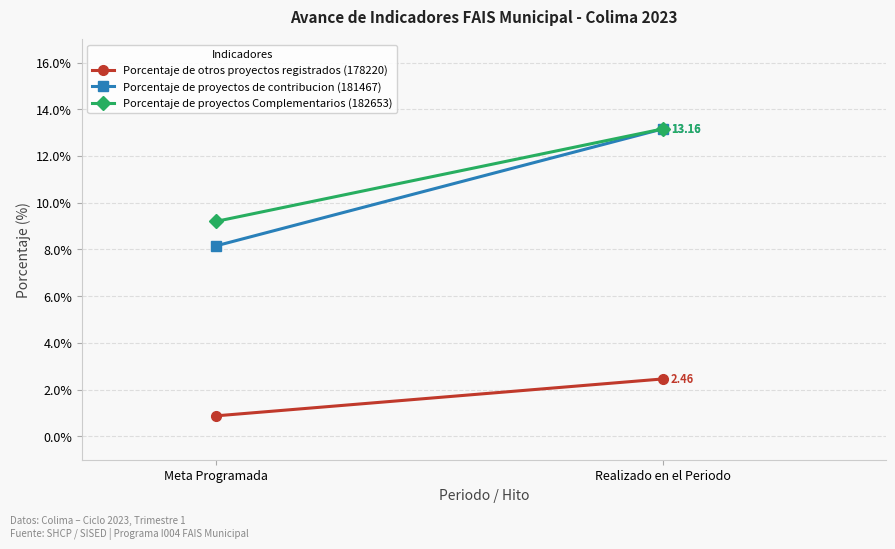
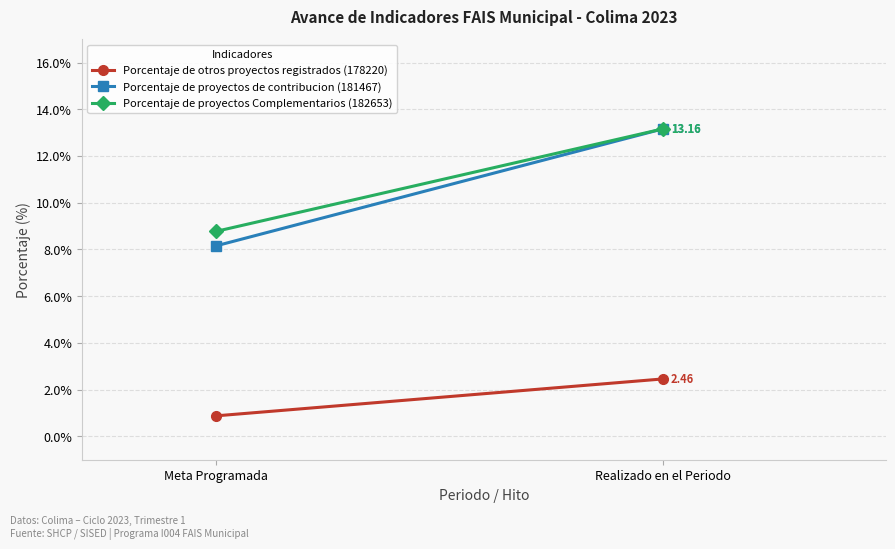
Porcentaje de proyectos Complementarios (182653), Meta Programada: 9.2% -> 8.8%
